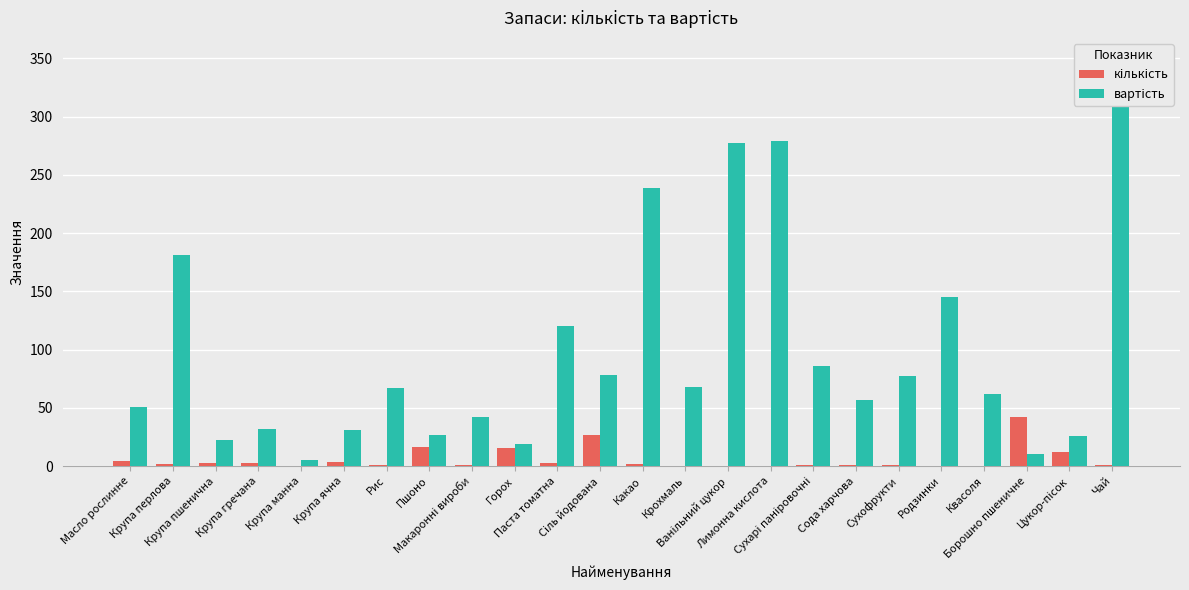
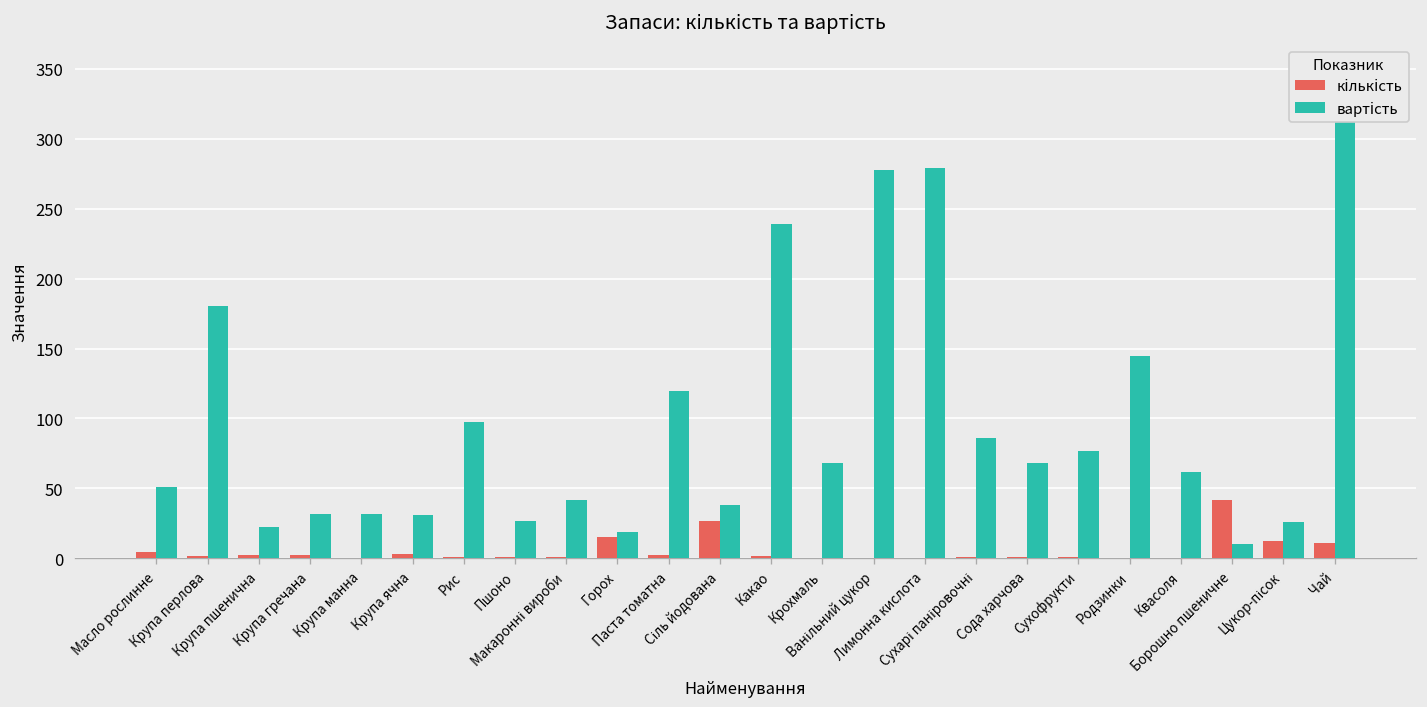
вартість, Крупа манна: 5 -> 32
вартість, Рис: 67 -> 98
кількість, Пшоно: 17 -> 1
вартість, Сіль йодована: 78 -> 38
вартість, Сода харчова: 57 -> 68
кількість, Чай: 1 -> 11
